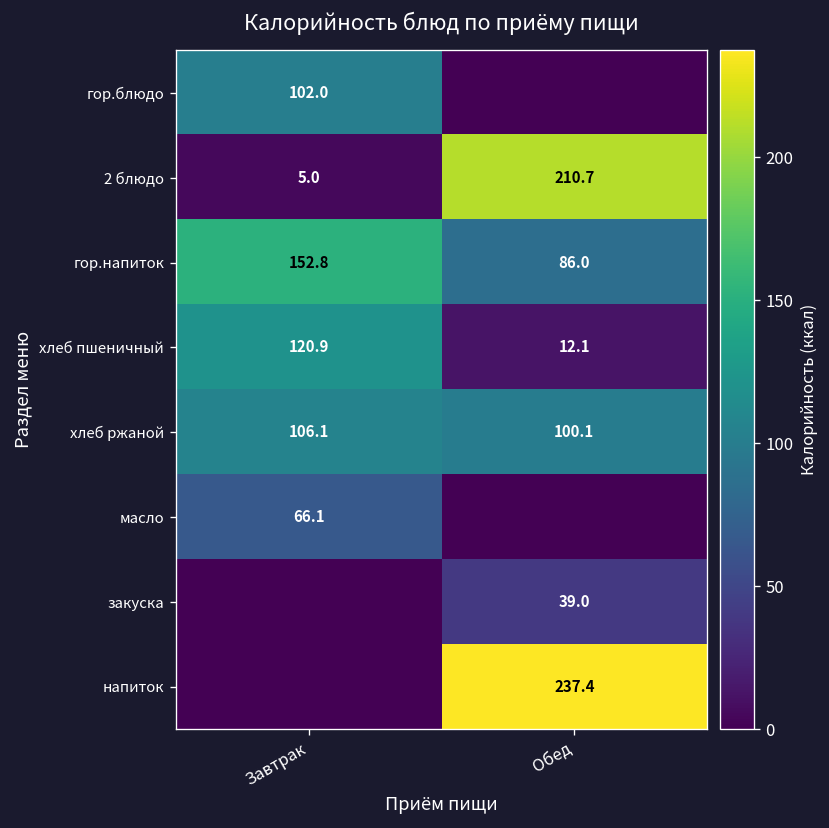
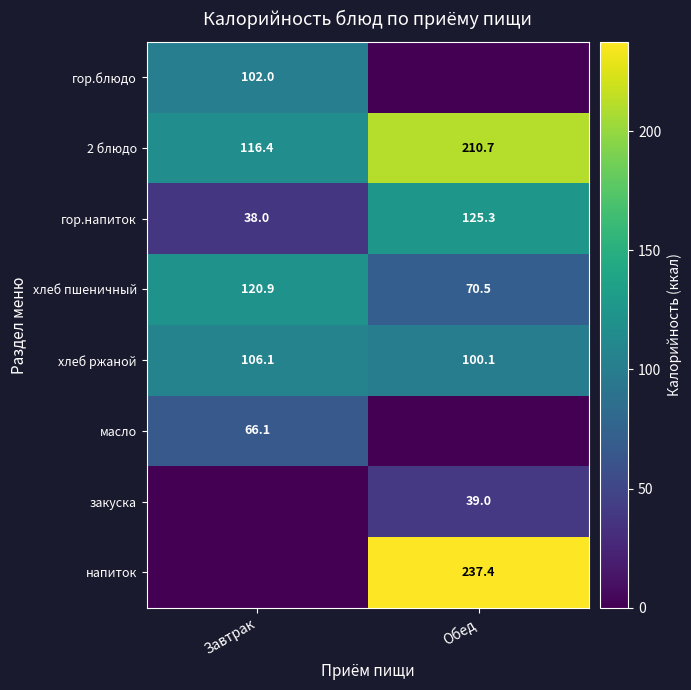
2 блюдо, Завтрак: 5.0 -> 116.4
гор.напиток, Завтрак: 152.8 -> 38.0
гор.напиток, Обед: 86.0 -> 125.3
хлеб пшеничный, Обед: 12.1 -> 70.5
